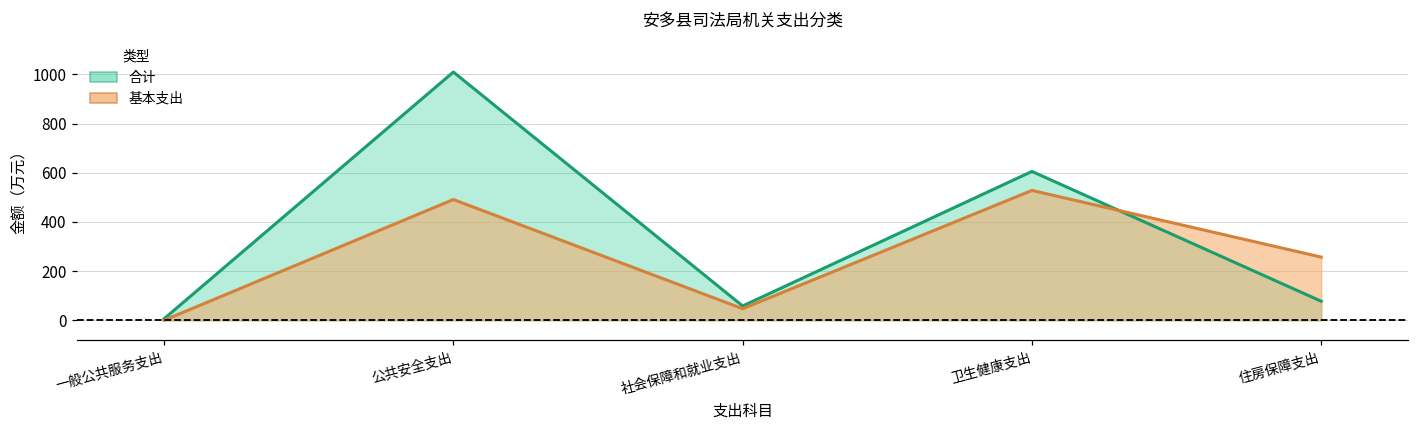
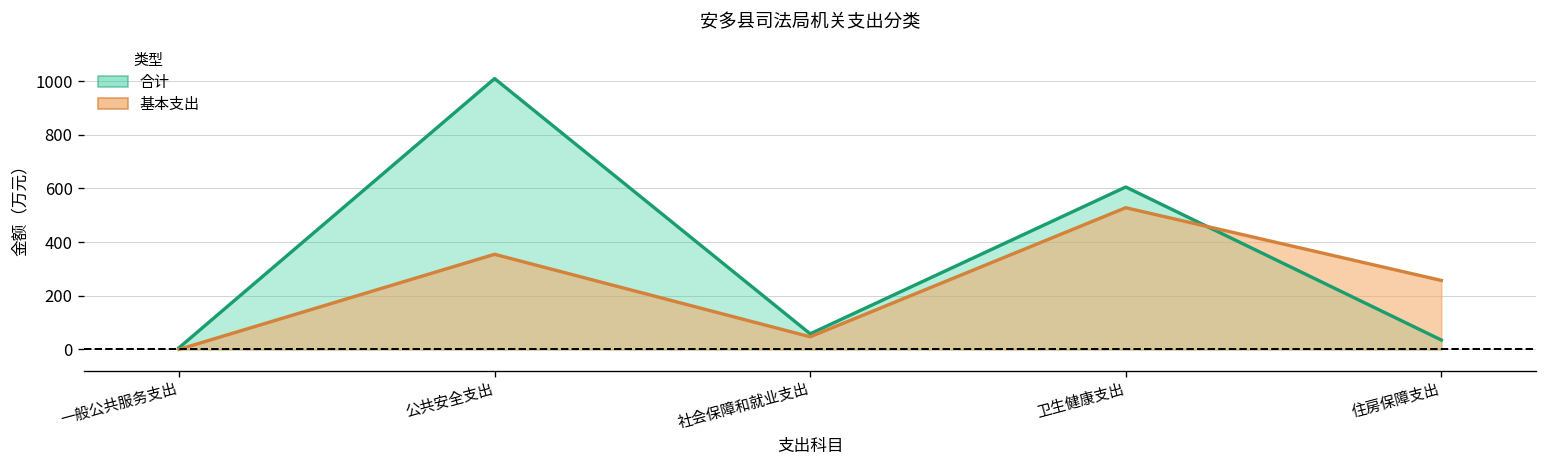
基本支出, 公共安全支出: 490 -> 350
合计, 住房保障支出: 80 -> 40
